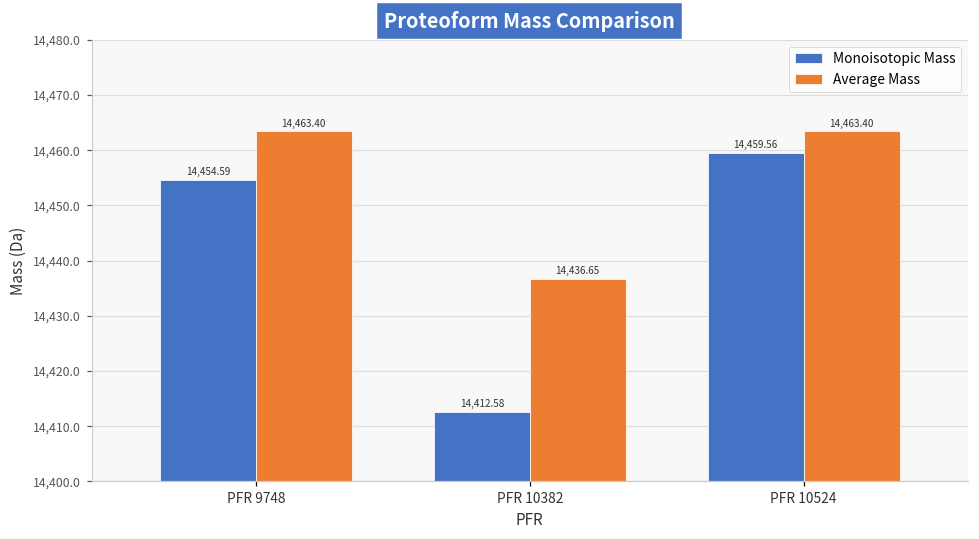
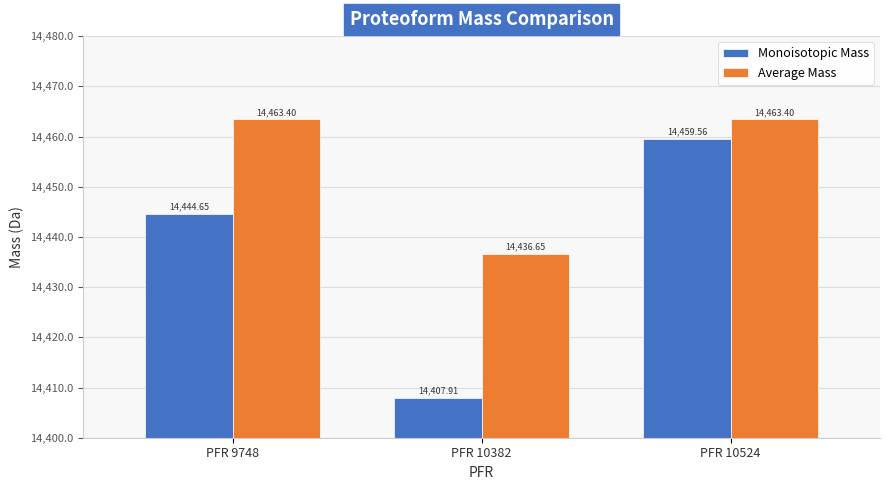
Monoisotopic Mass, PFR 9748: 14,454.59 -> 14,444.65
Monoisotopic Mass, PFR 10382: 14,412.58 -> 14,407.91
